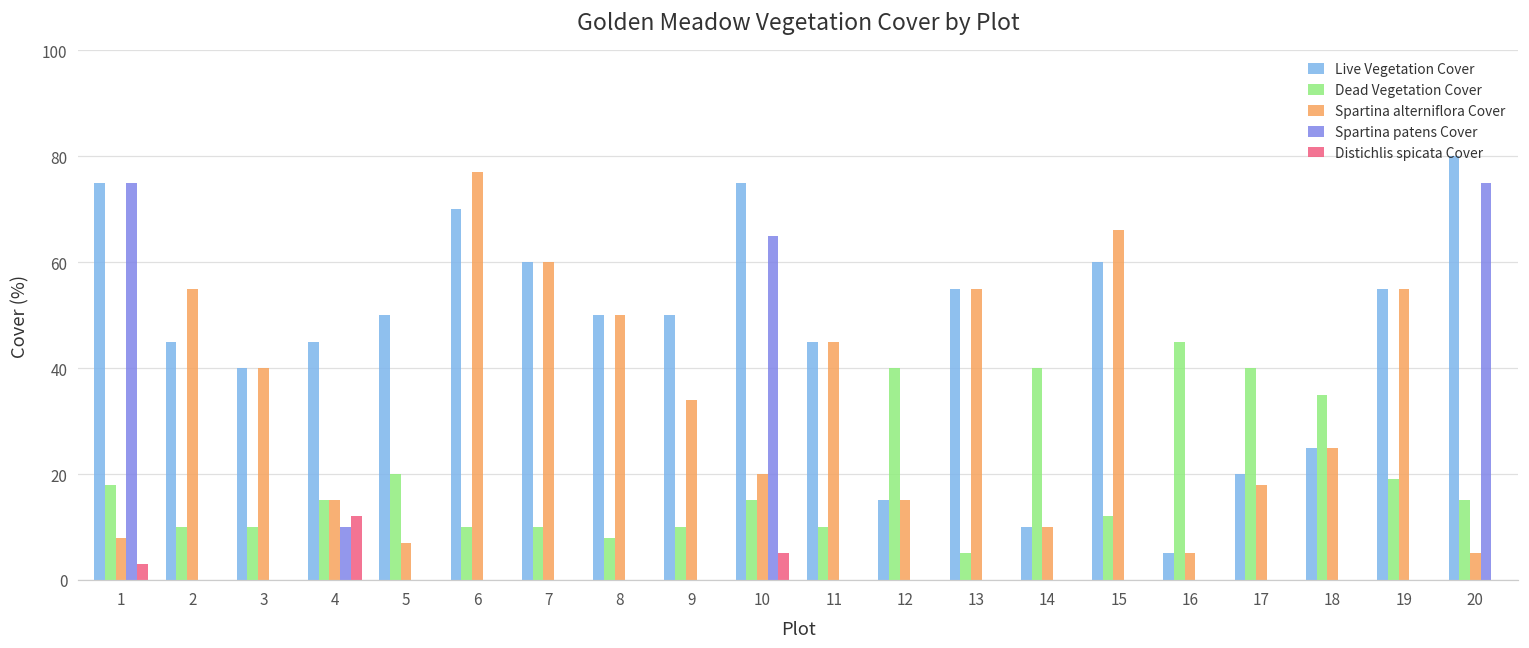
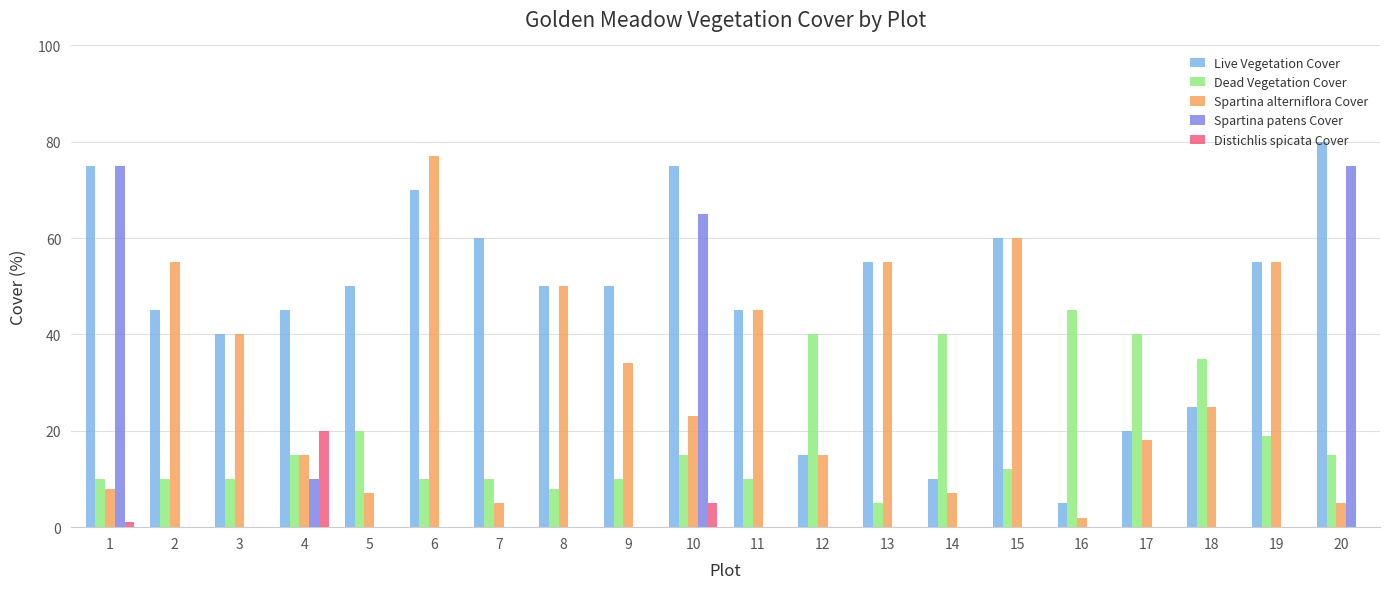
Dead Vegetation Cover, 1: 18 -> 10
Distichlis spicata Cover, 1: 3 -> 1
Distichlis spicata Cover, 4: 12 -> 20
Spartina alterniflora Cover, 7: 60 -> 5
Spartina alterniflora Cover, 10: 20 -> 23
Spartina alterniflora Cover, 14: 10 -> 7
Spartina alterniflora Cover, 15: 66 -> 60
Spartina alterniflora Cover, 16: 5 -> 2
